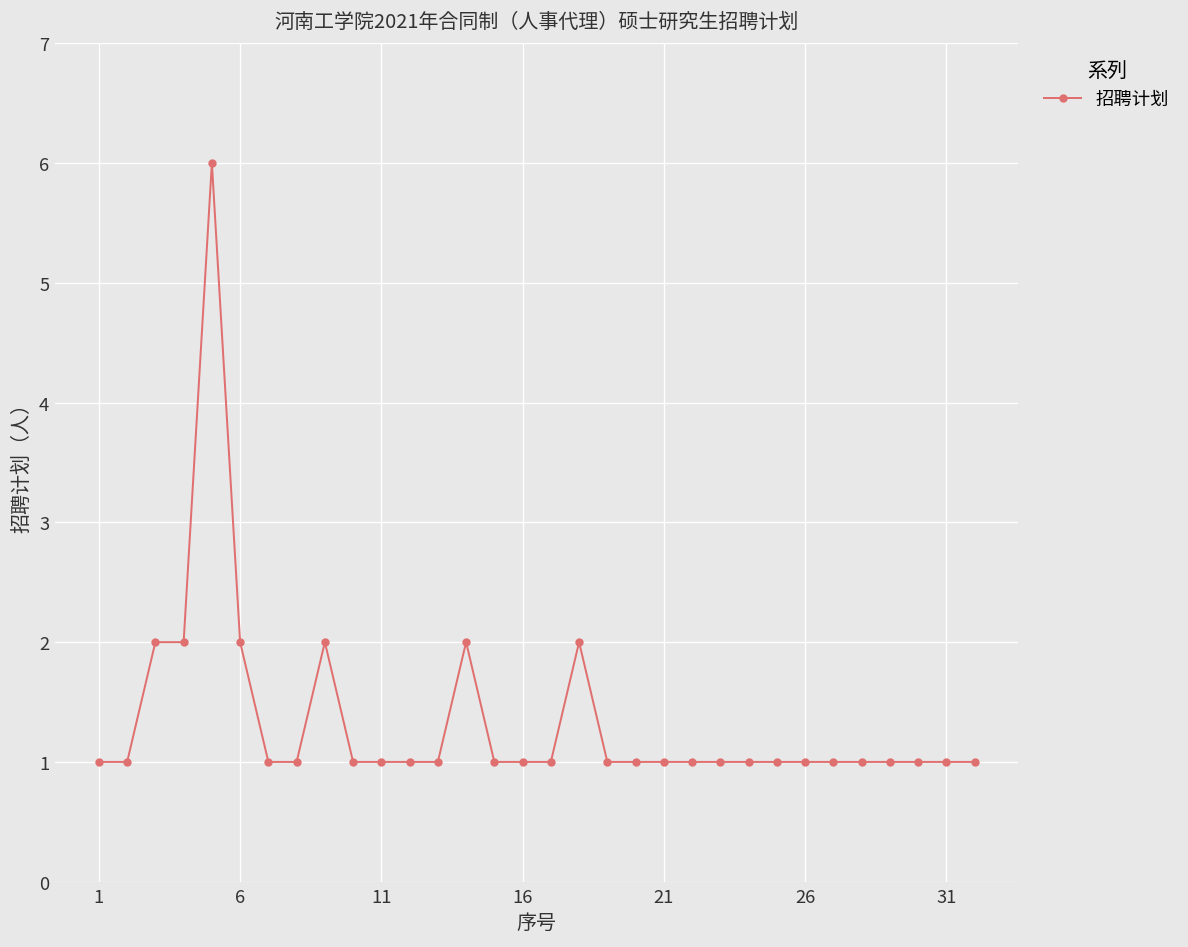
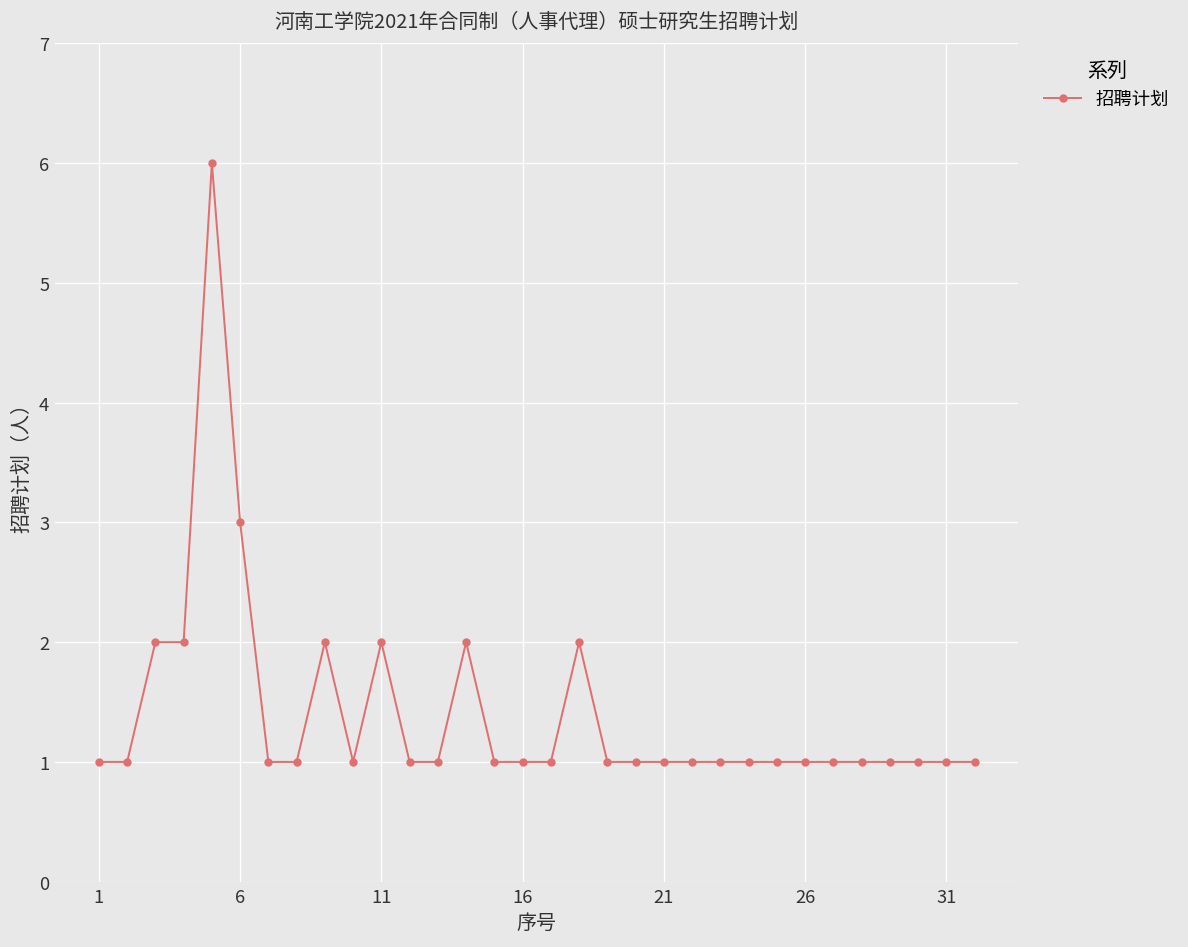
6: 2 -> 3
11: 1 -> 2
